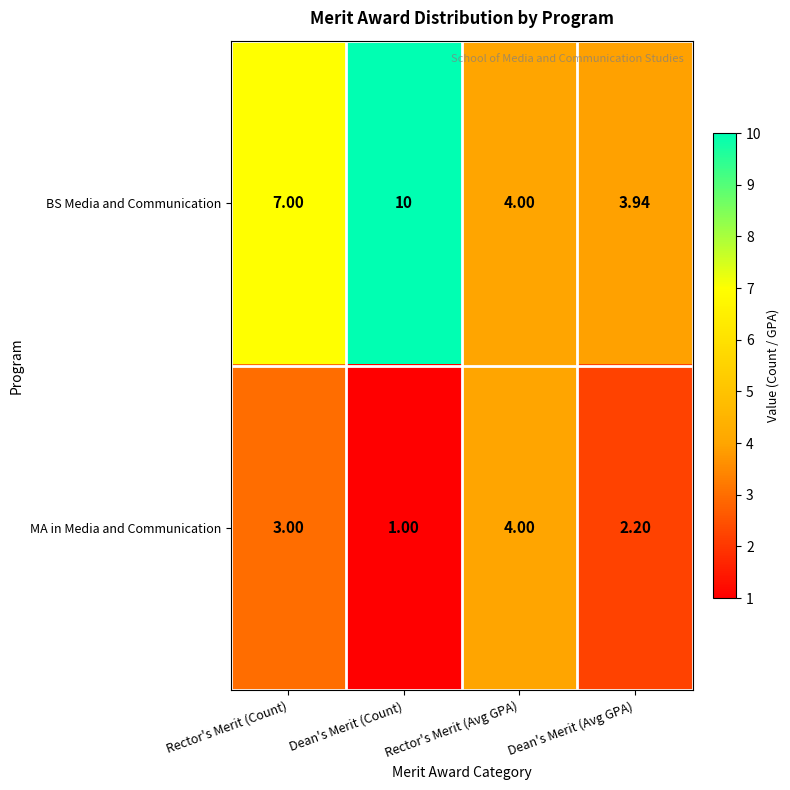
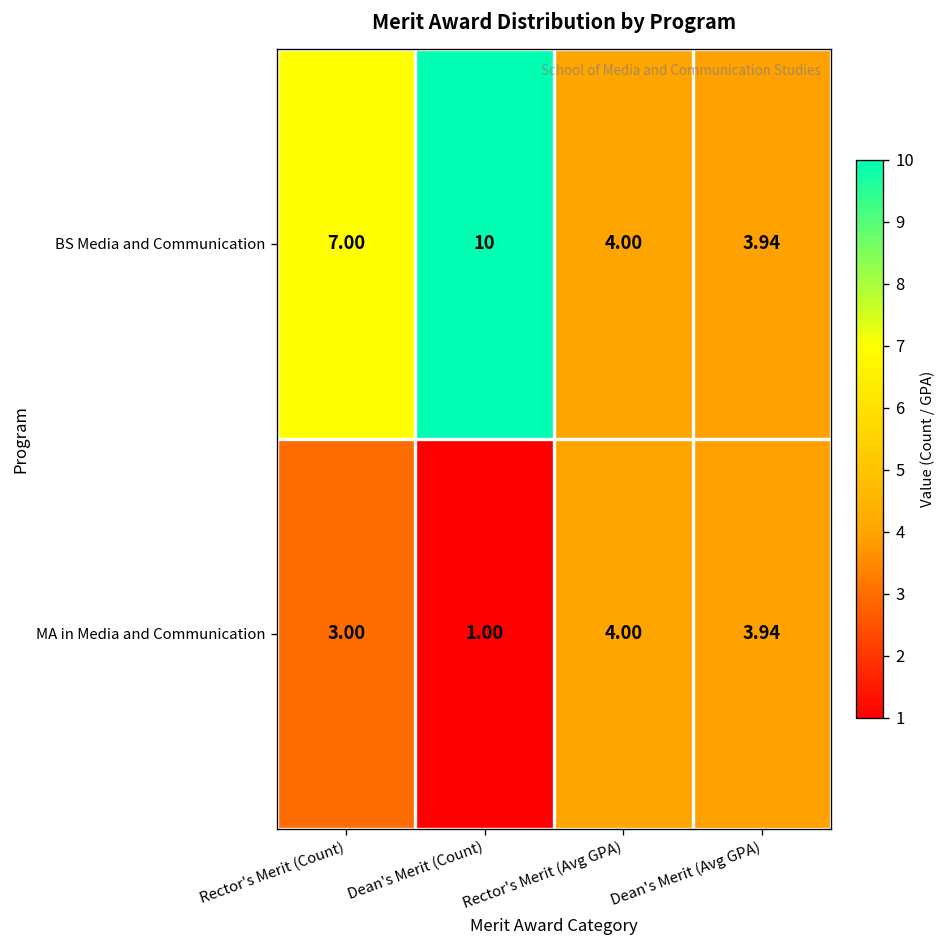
MA in Media and Communication, Dean's Merit (Avg GPA): 2.20 -> 3.94
